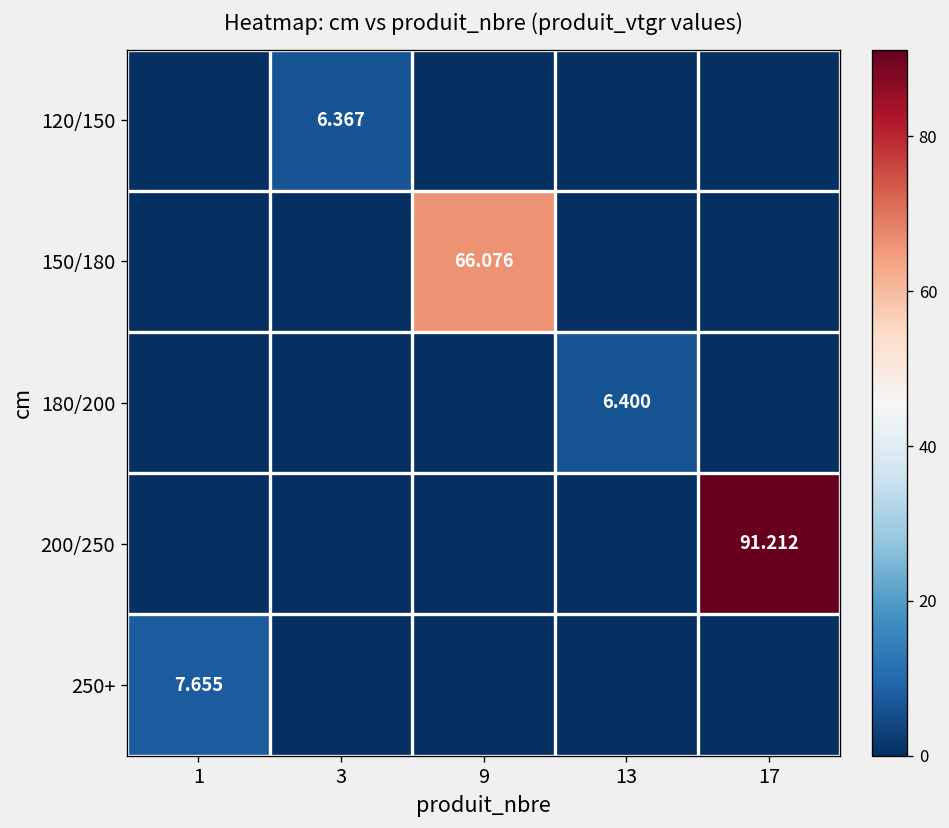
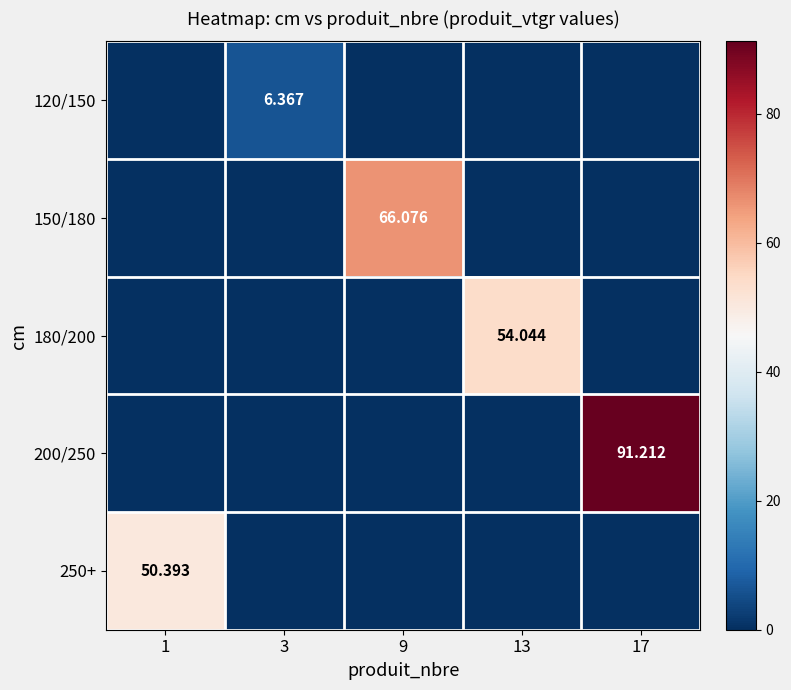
180/200, 13: 6.400 -> 54.044
250+, 1: 7.655 -> 50.393
